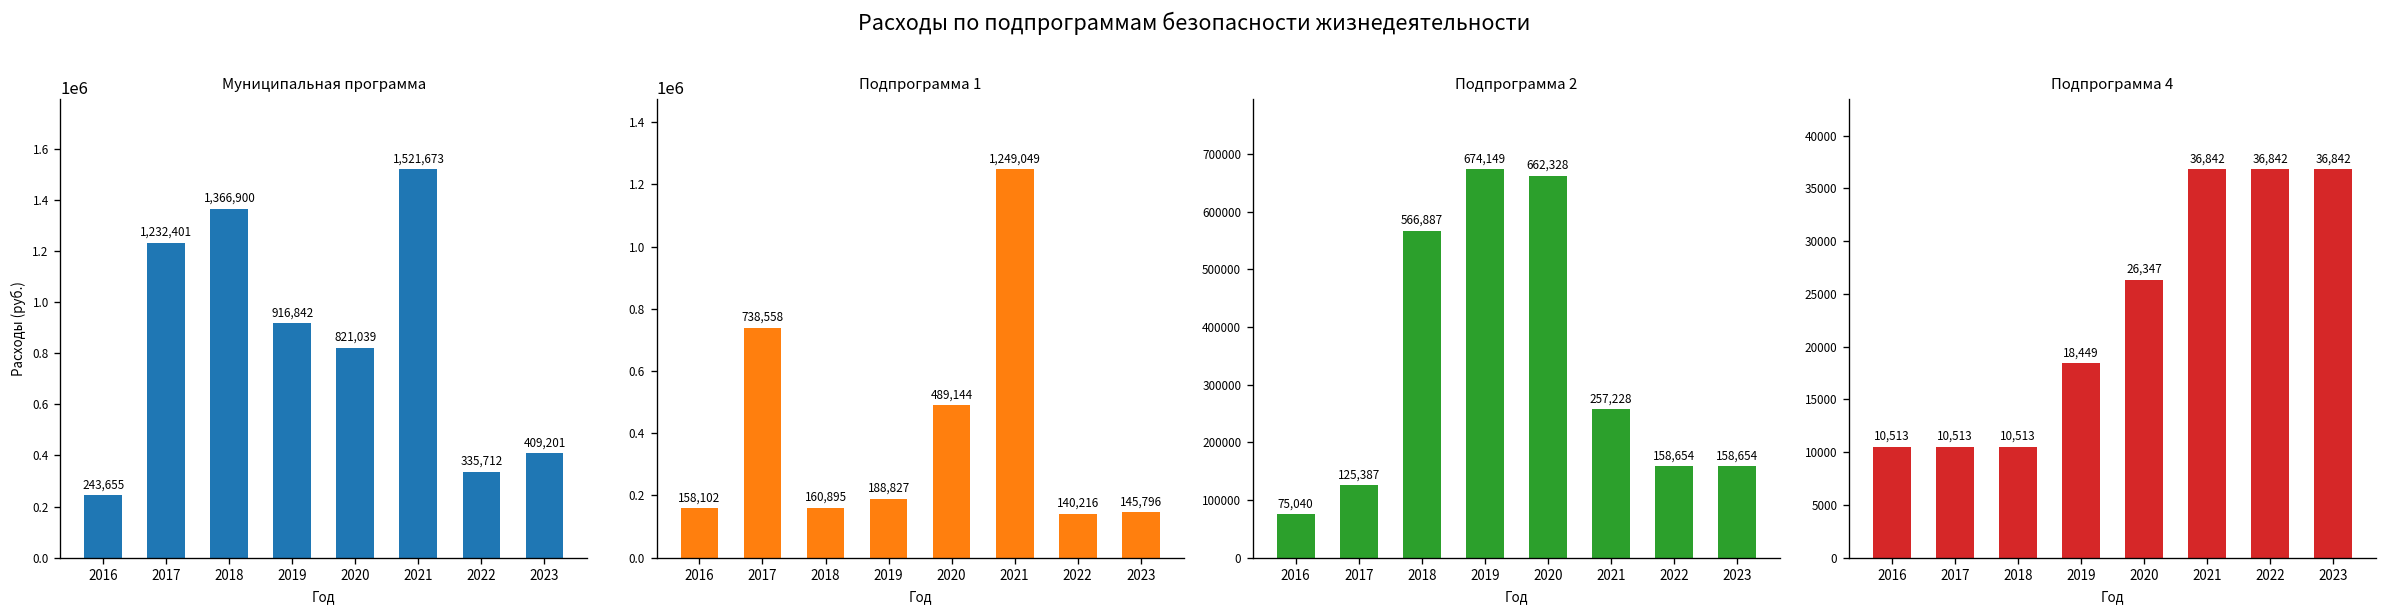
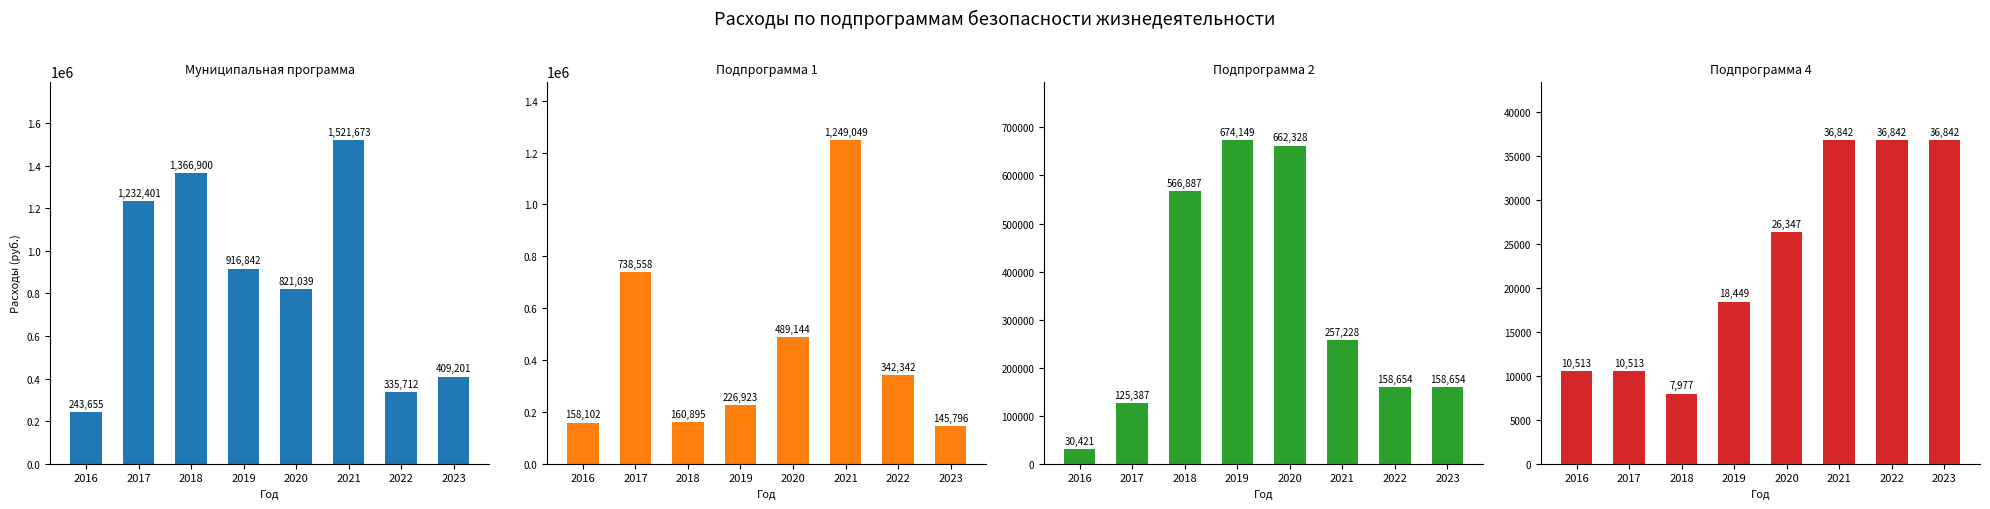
Подпрограмма 1, 2019: 188,827 -> 226,923
Подпрограмма 1, 2022: 140,216 -> 342,342
Подпрограмма 2, 2016: 75,040 -> 30,421
Подпрограмма 4, 2018: 10,513 -> 7,977
